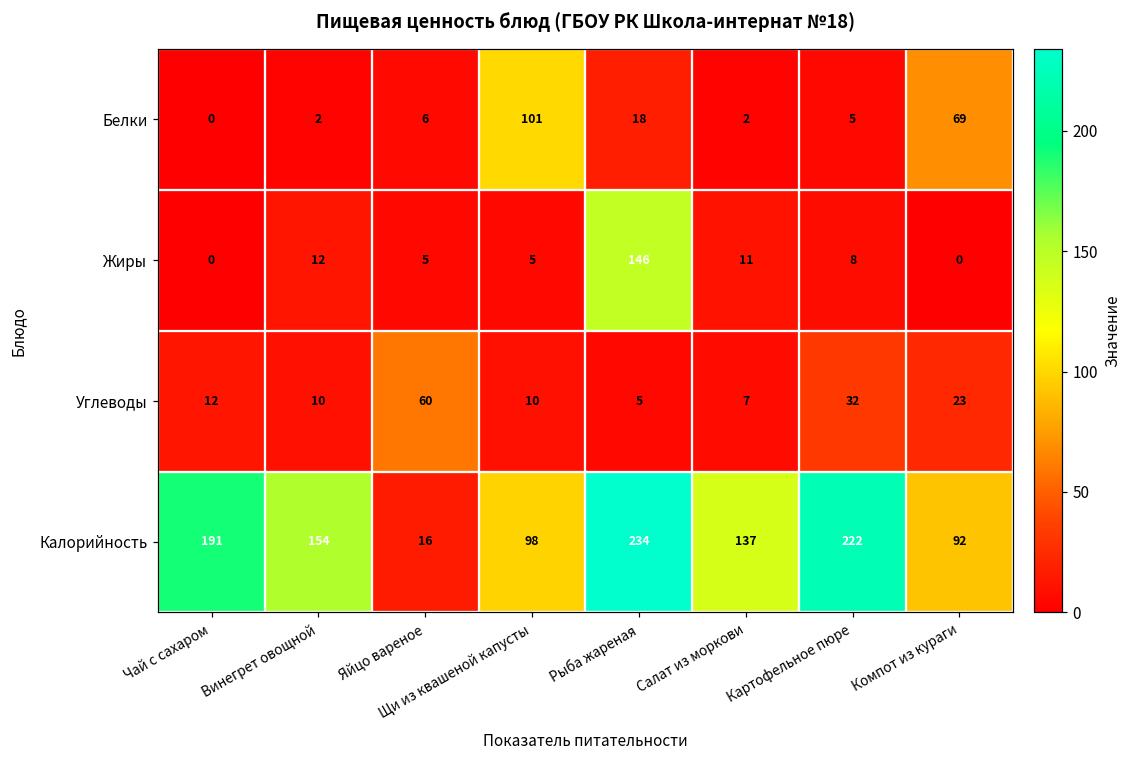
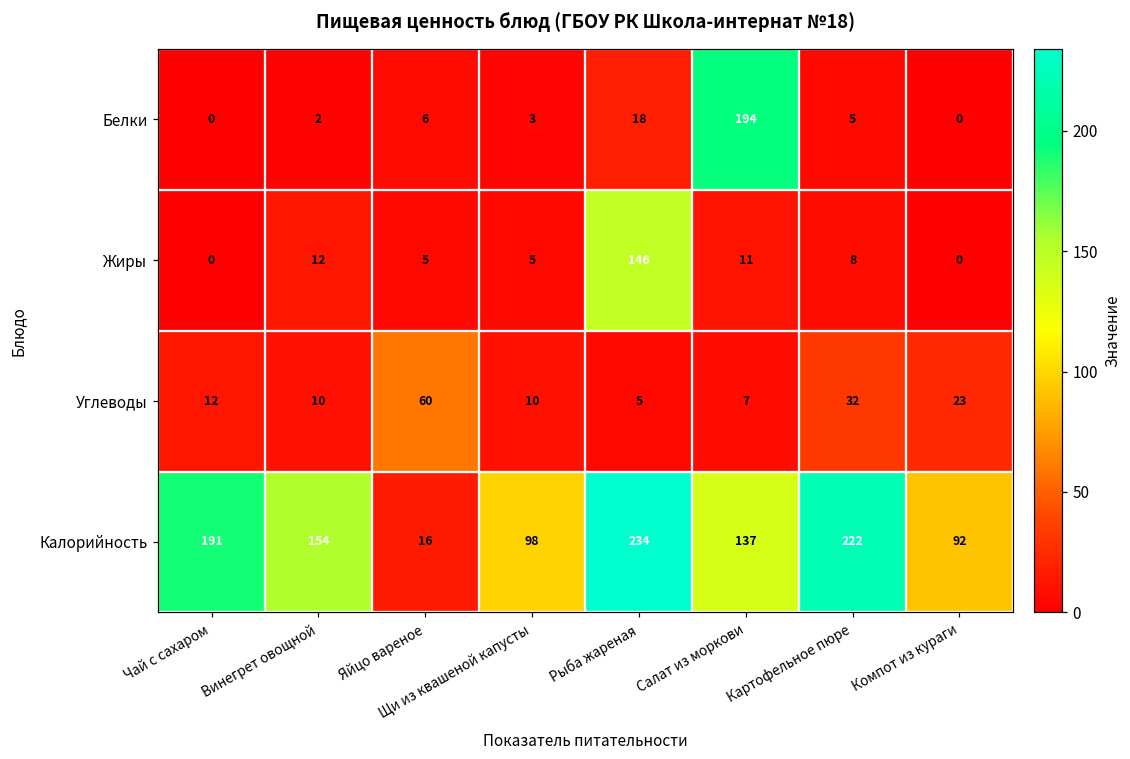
Белки, Щи из квашеной капусты: 101 -> 3
Белки, Салат из моркови: 2 -> 194
Белки, Компот из кураги: 69 -> 0
